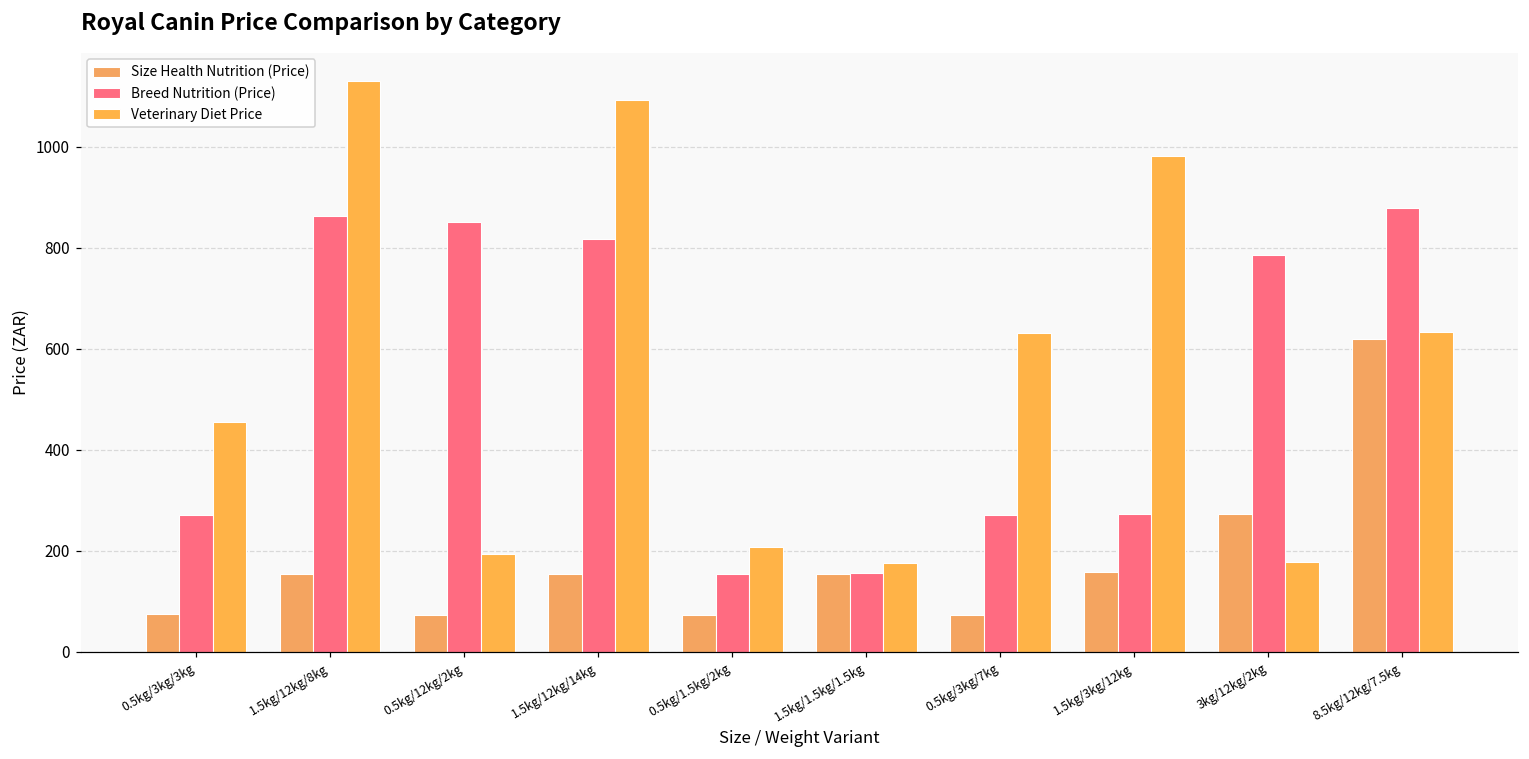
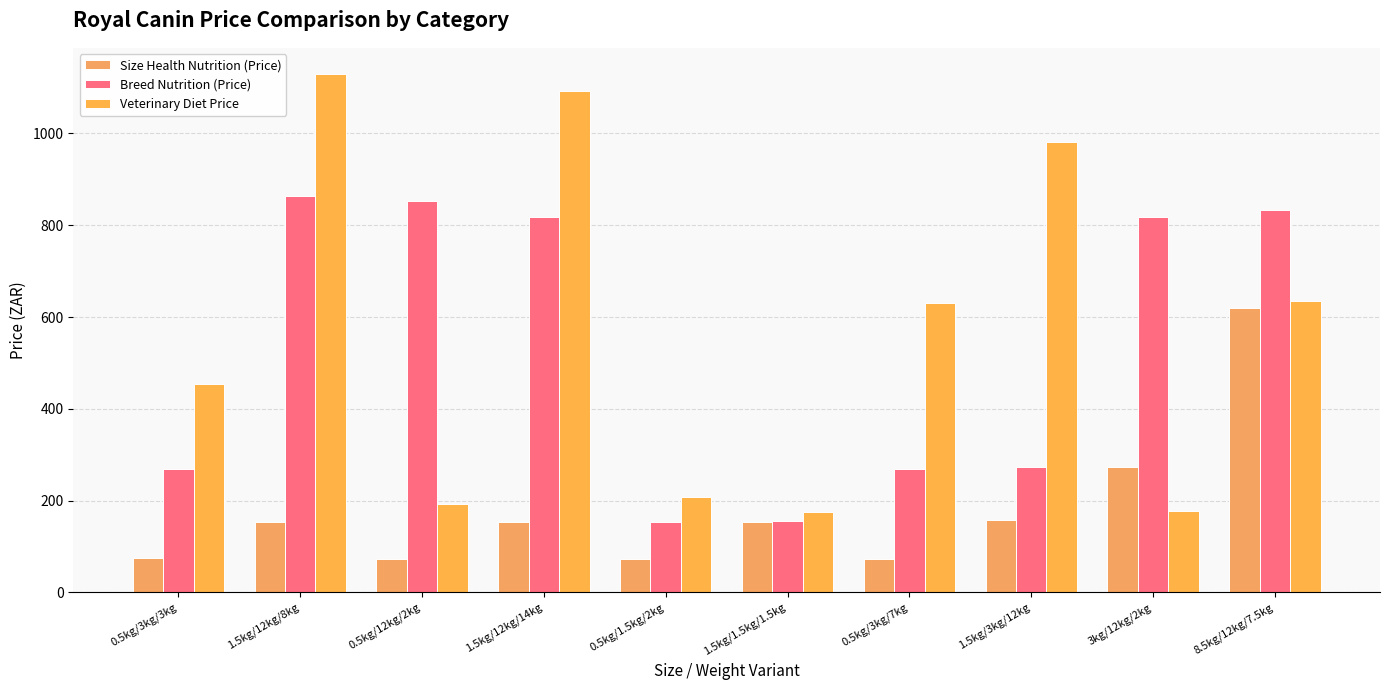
Breed Nutrition (Price), 3kg/12kg/2kg: 790 -> 820
Breed Nutrition (Price), 8.5kg/12kg/7.5kg: 880 -> 830
